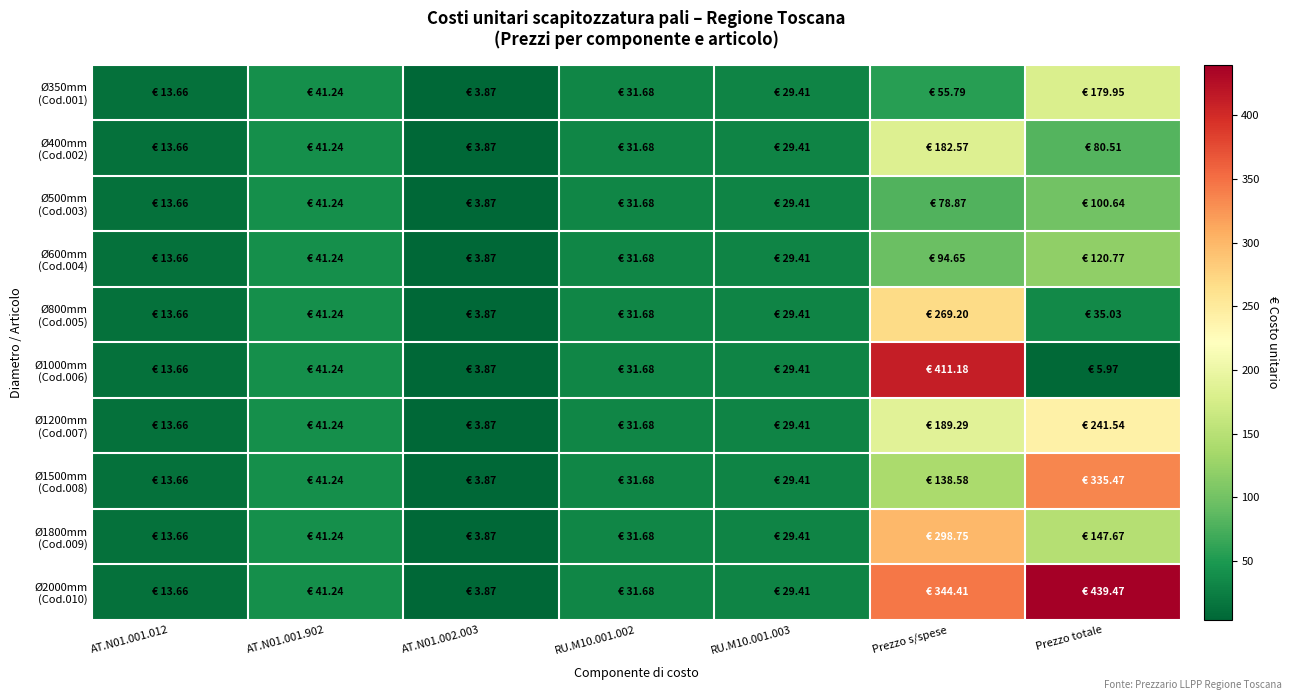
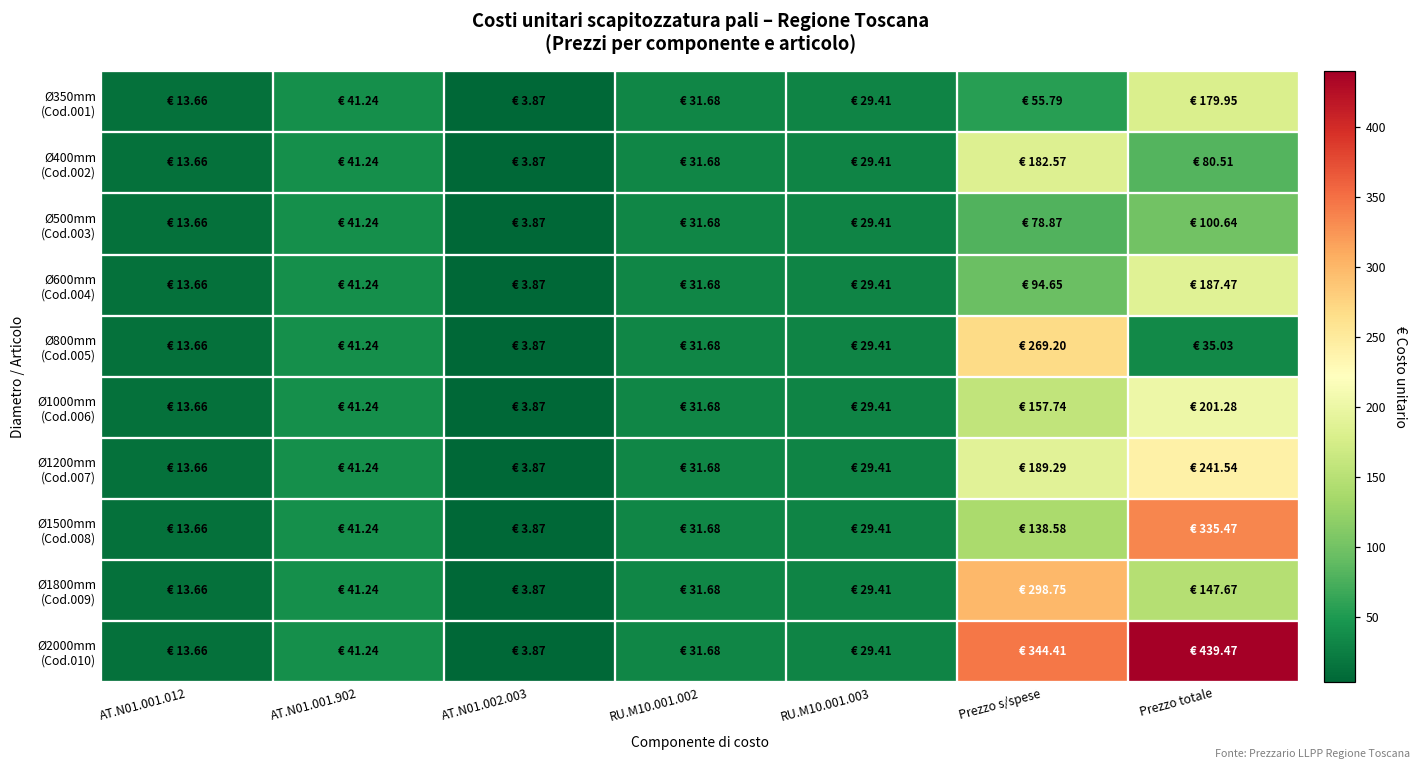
Ø600mm (Cod.004), Prezzo totale: 120.77 -> 187.47
Ø1000mm (Cod.006), Prezzo s/spese: 411.18 -> 157.74
Ø1000mm (Cod.006), Prezzo totale: 5.97 -> 201.28
